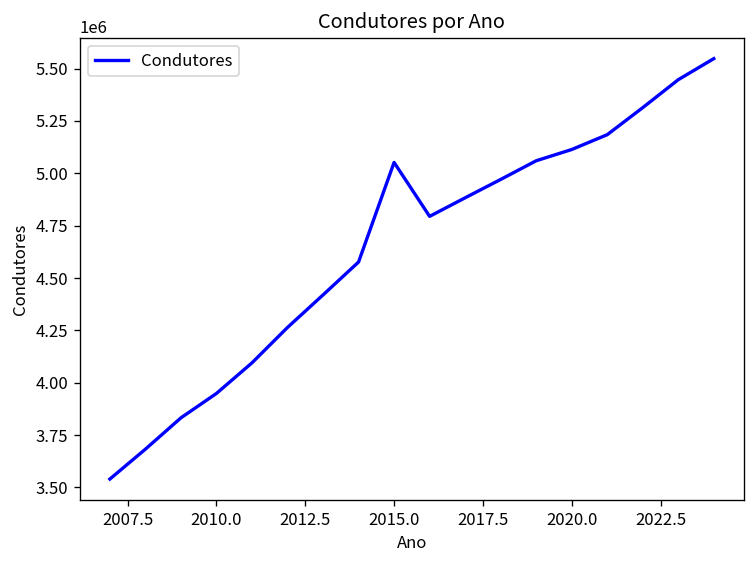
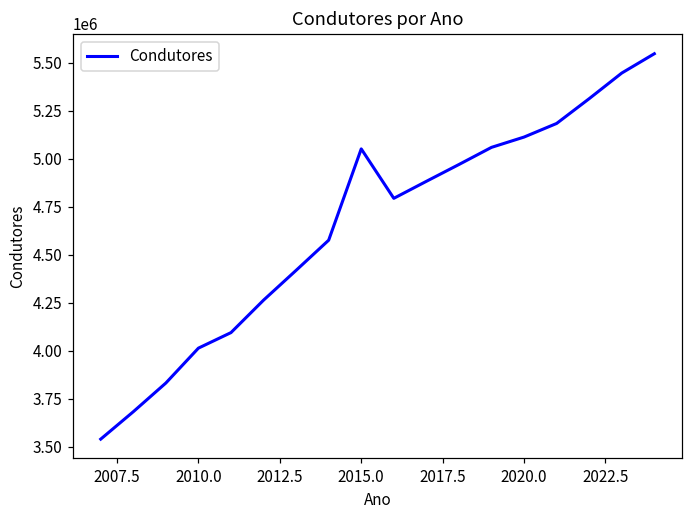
2010.0: 3950000 -> 4010000
